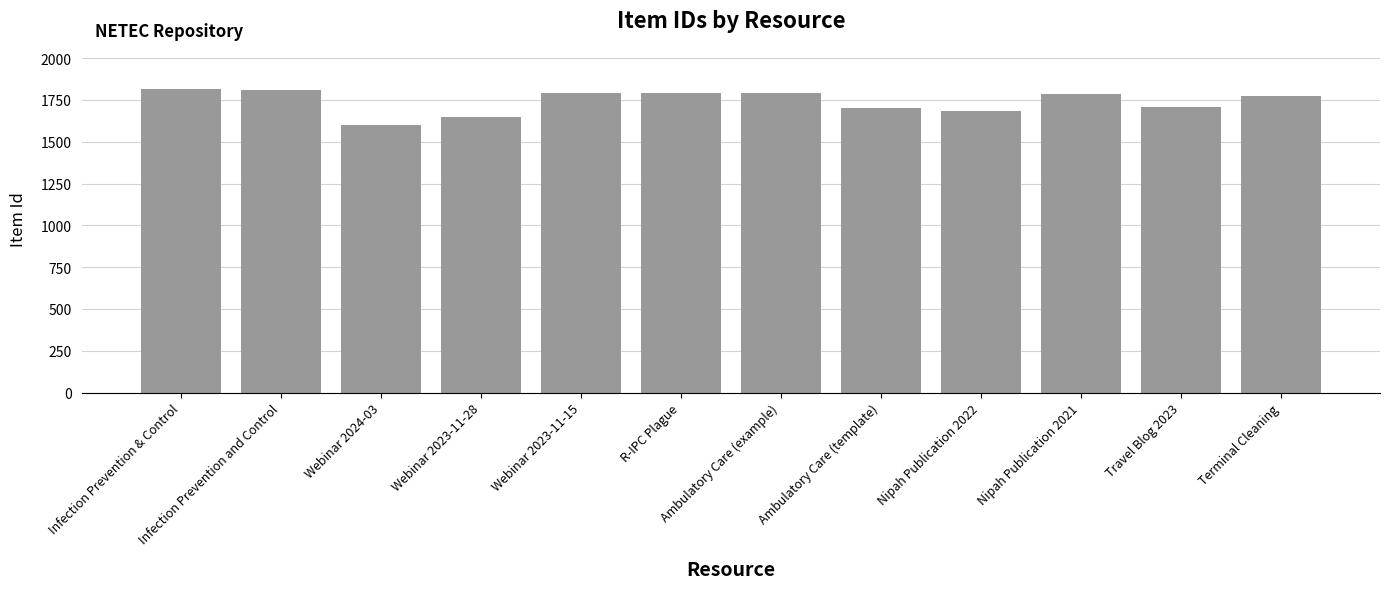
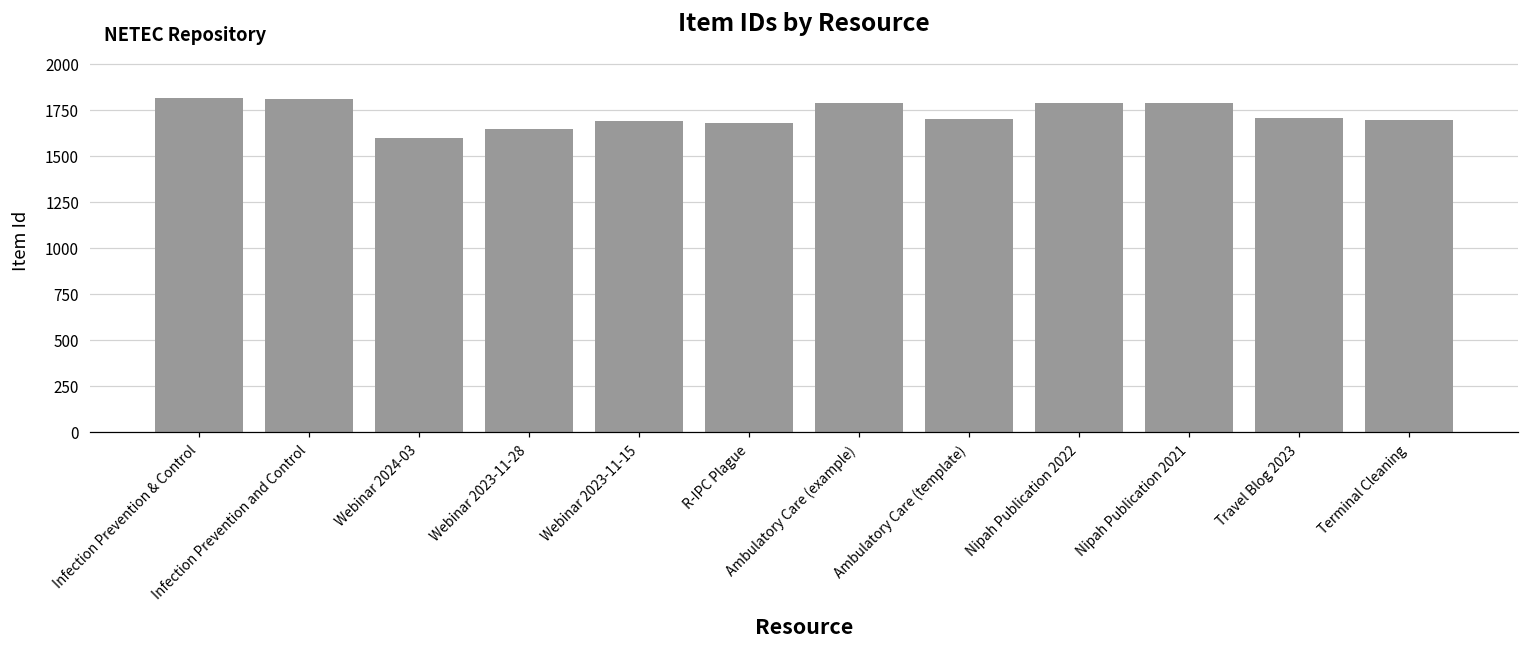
Webinar 2023-11-15: 1790 -> 1690
R-IPC Plague: 1790 -> 1680
Nipah Publication 2022: 1690 -> 1790
Terminal Cleaning: 1770 -> 1700
